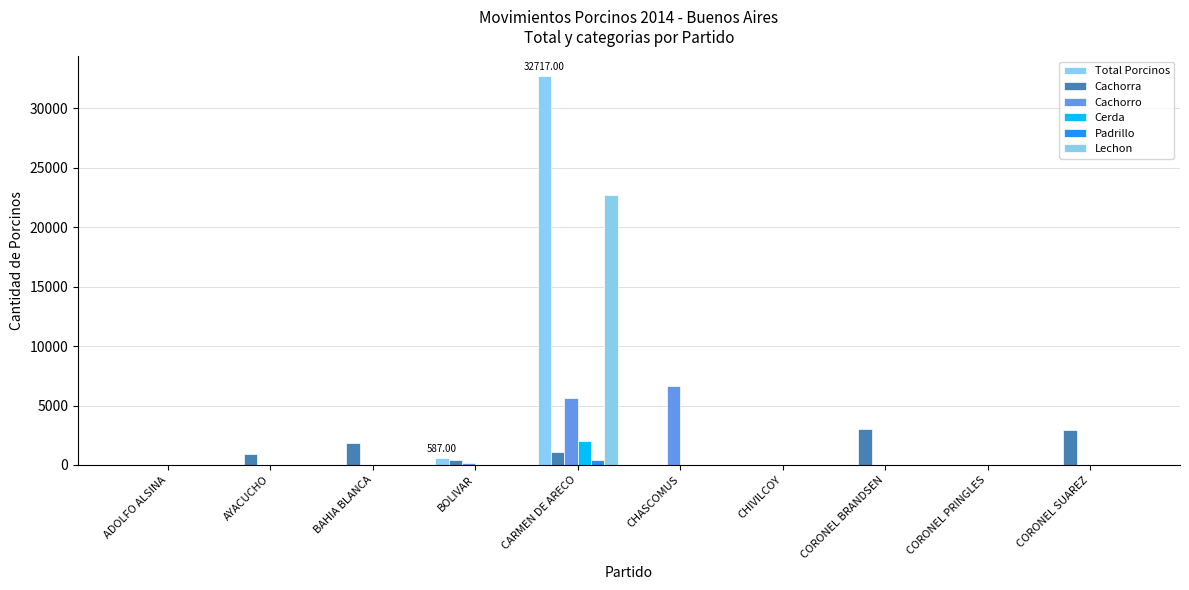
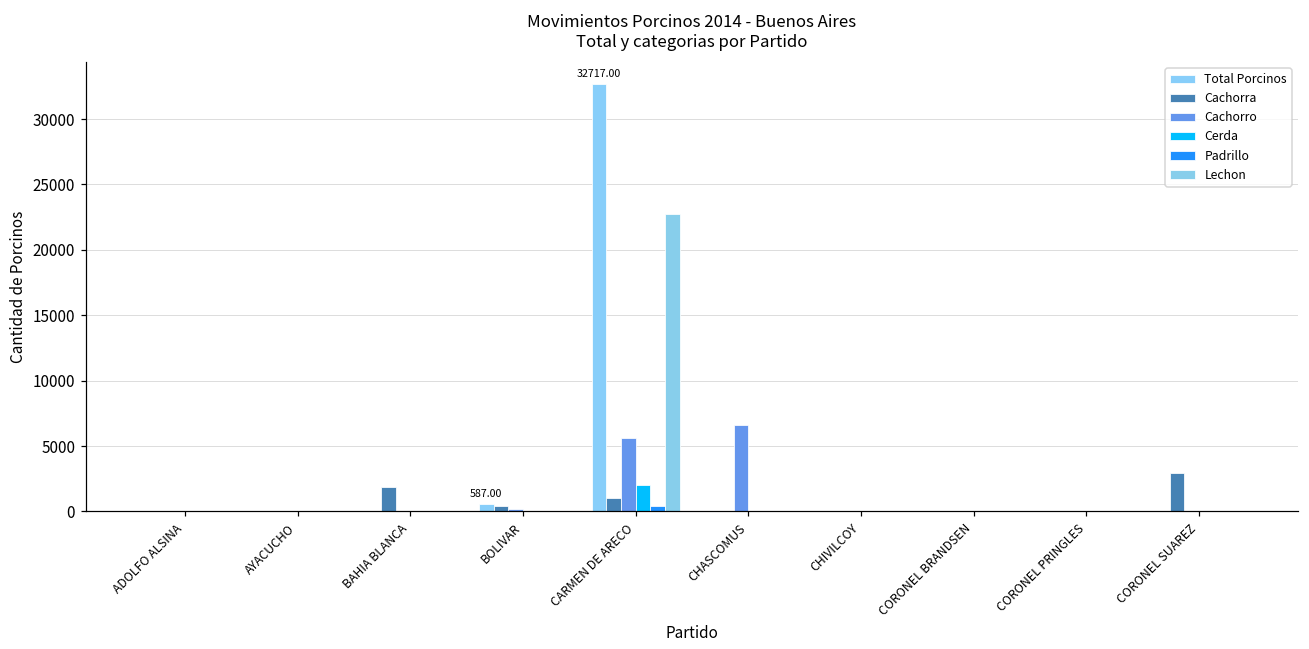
Cachorra, AYACUCHO: 900 -> 0
Cachorra, CORONEL BRANDSEN: 3000 -> 0
